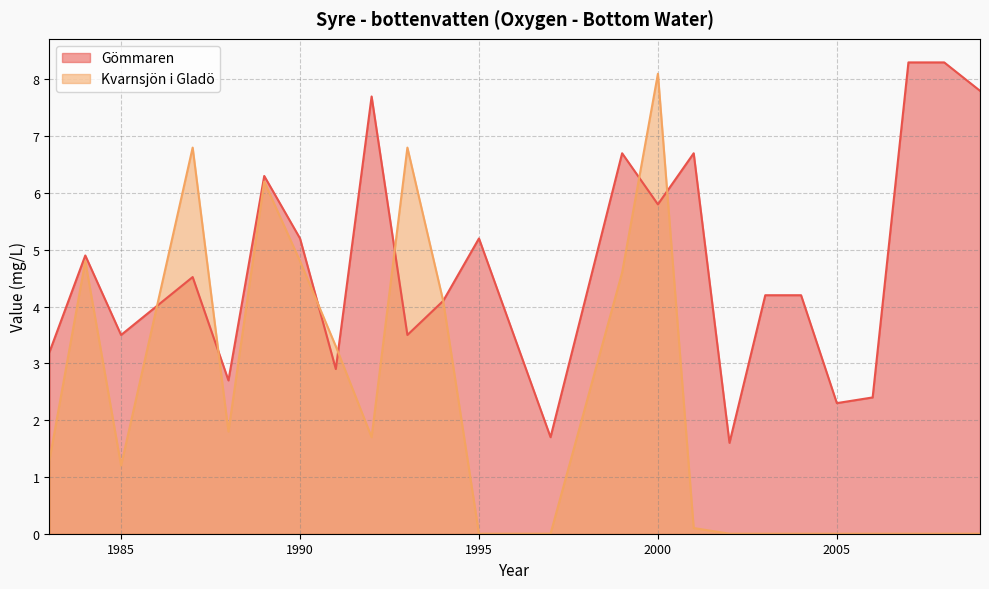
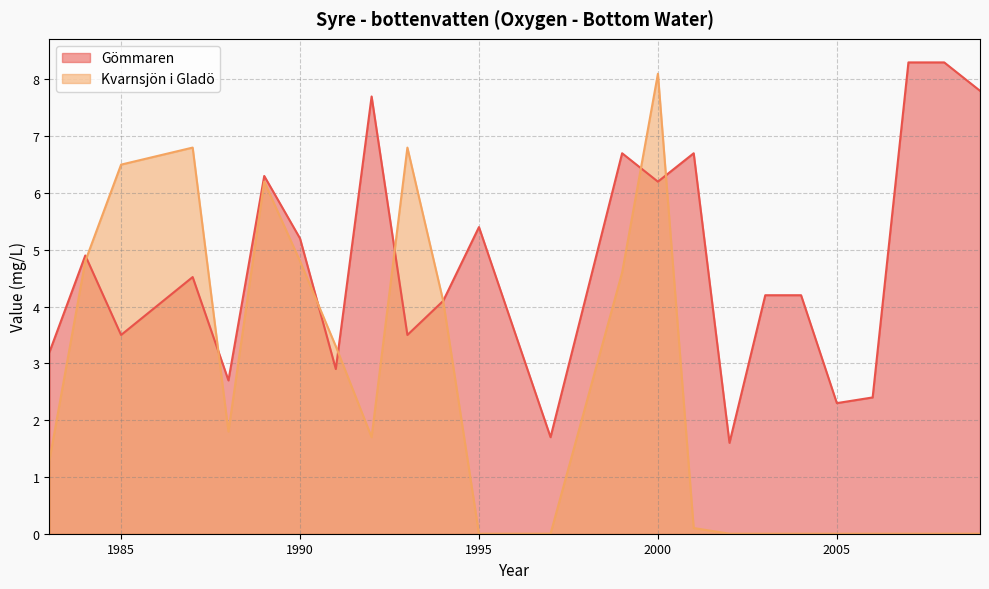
Kvarnsjön i Gladö, 1985: 1.2 -> 6.5
Gömmaren, 1995: 5.2 -> 5.4
Gömmaren, 2000: 5.8 -> 6.2
